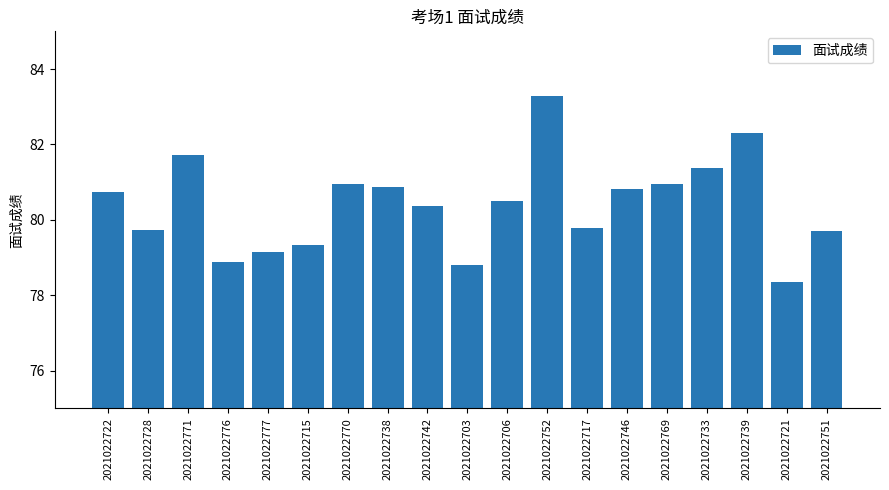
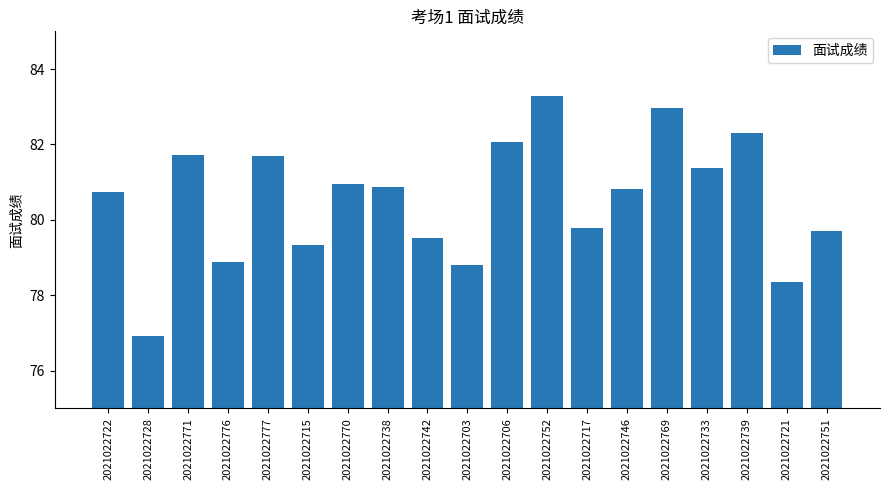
2021022728: 79.7 -> 76.9
2021022777: 79.1 -> 81.7
2021022742: 80.4 -> 79.5
2021022706: 80.5 -> 82.1
2021022769: 80.9 -> 83.0
